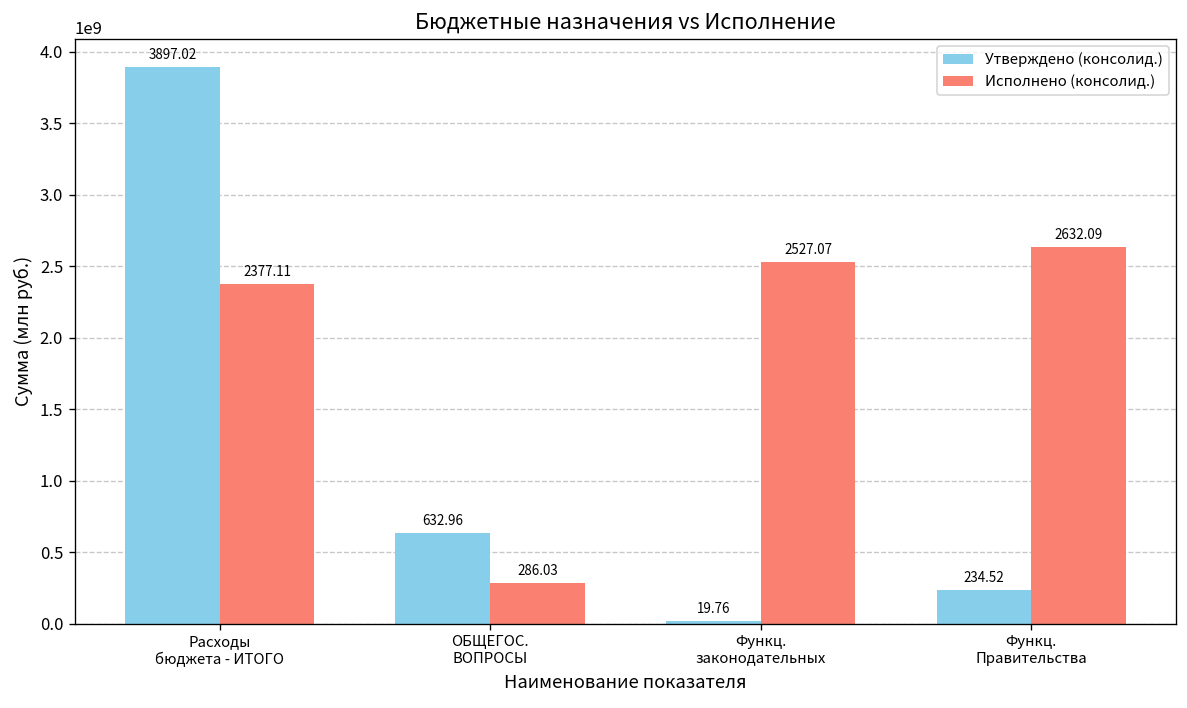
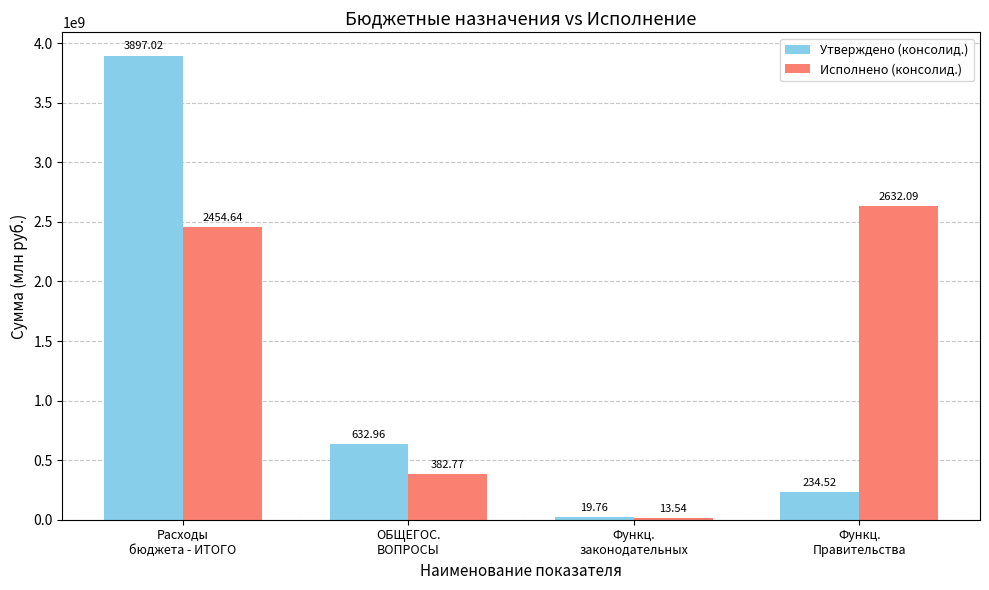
Исполнено (консолид.), Расходы бюджета - ИТОГО: 2377.11 -> 2454.64
Исполнено (консолид.), ОБЩЕГОС. ВОПРОСЫ: 286.03 -> 382.77
Исполнено (консолид.), Функц. законодательных: 2527.07 -> 13.54
